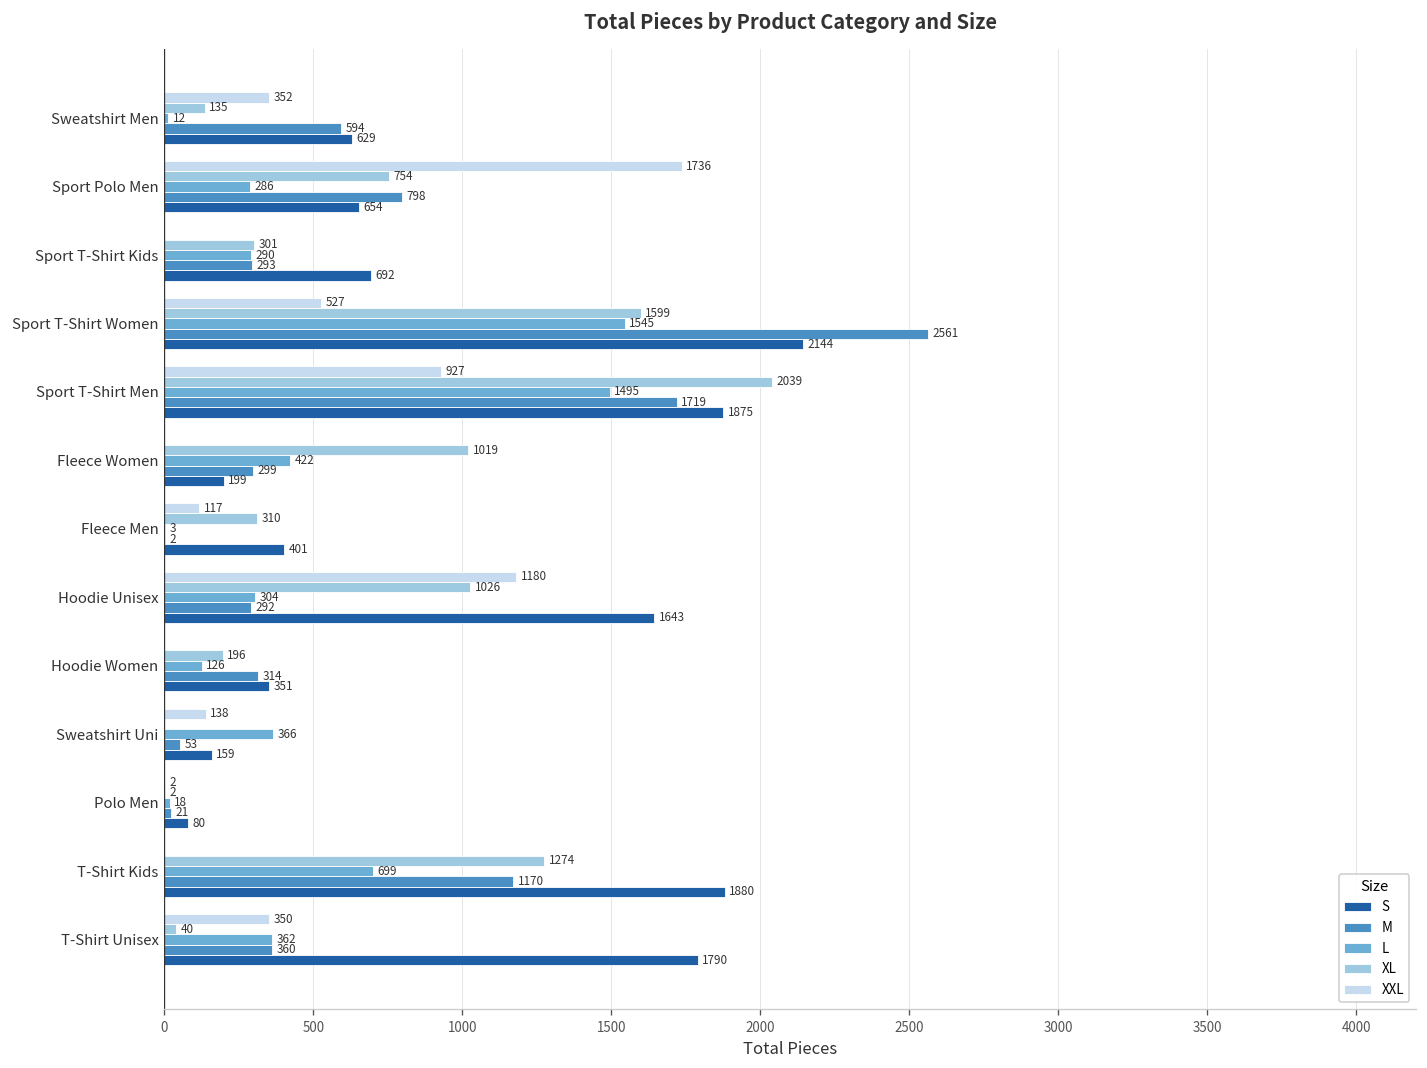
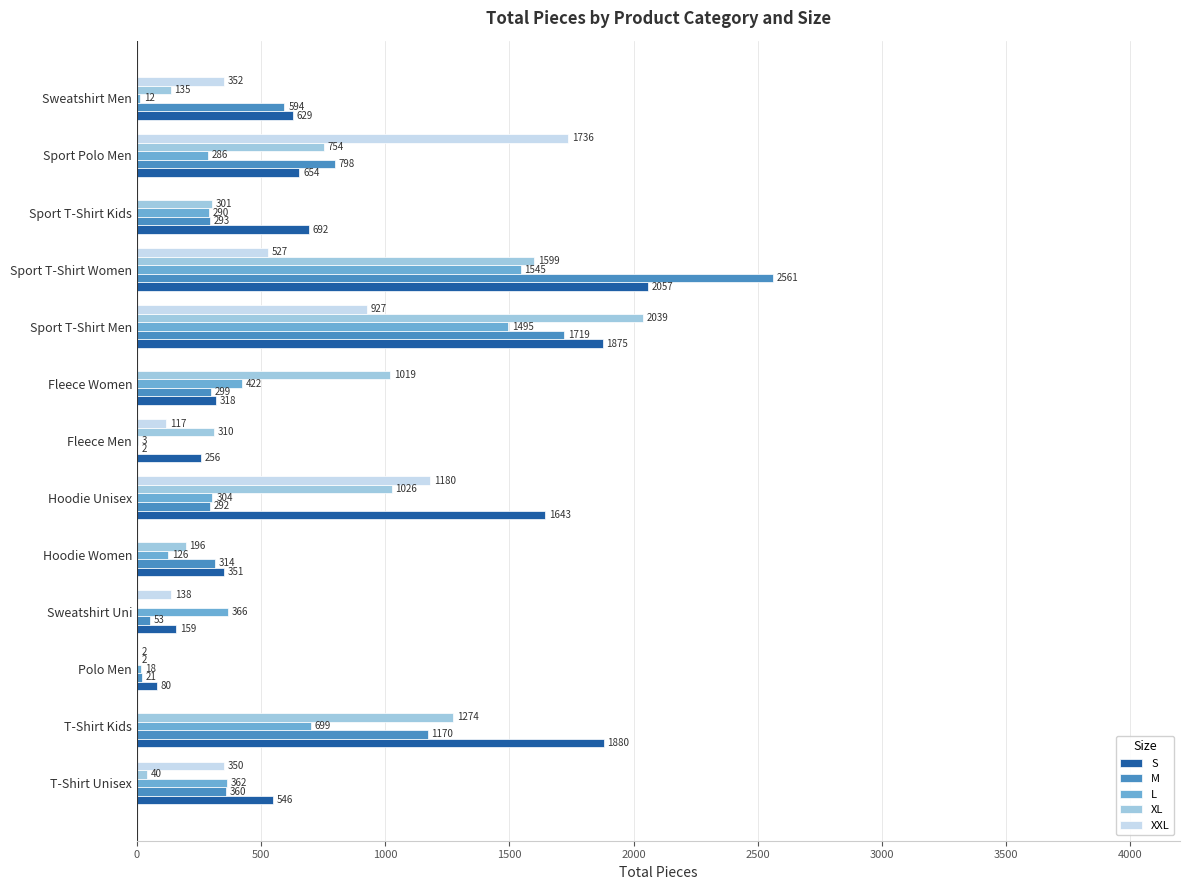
S, Sport T-Shirt Women: 2144 -> 2057
S, Fleece Women: 199 -> 318
S, Fleece Men: 401 -> 256
S, T-Shirt Unisex: 1790 -> 546
